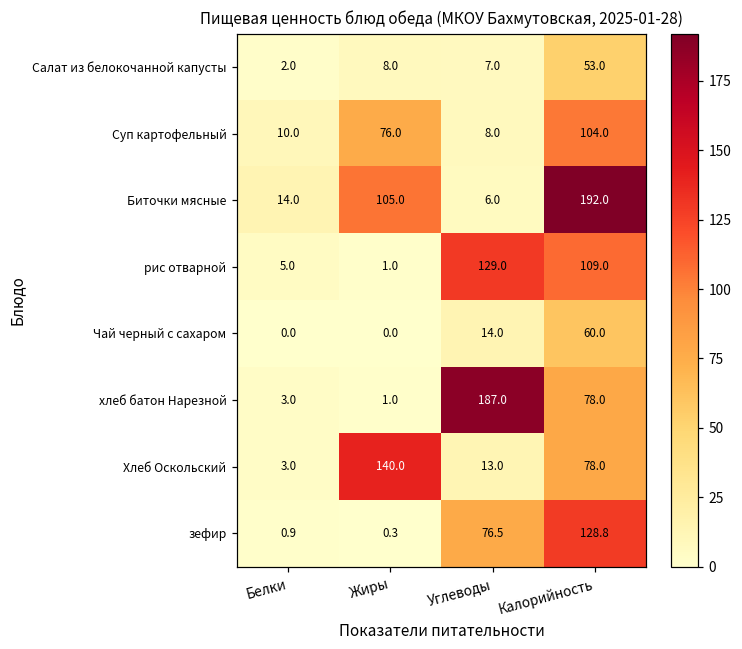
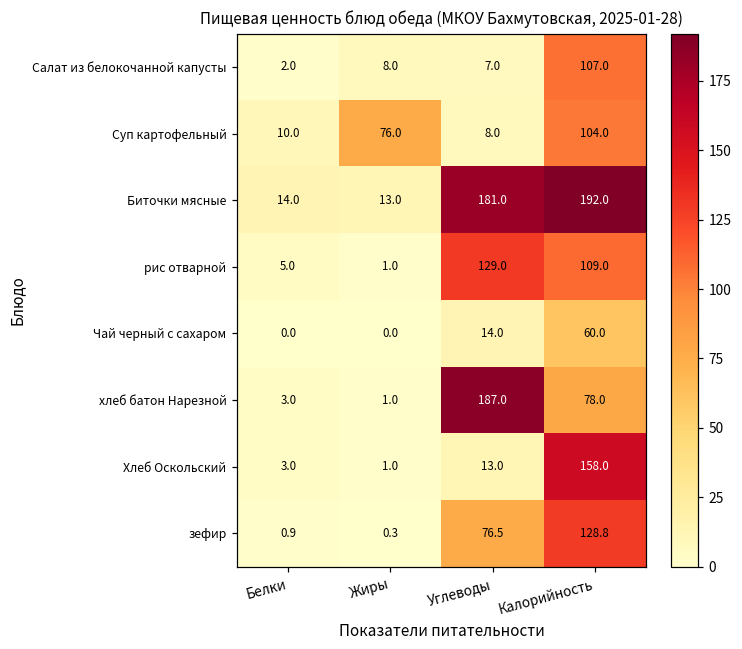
Салат из белокочанной капусты, Калорийность: 53.0 -> 107.0
Биточки мясные, Жиры: 105.0 -> 13.0
Биточки мясные, Углеводы: 6.0 -> 181.0
Хлеб Оскольский, Жиры: 140.0 -> 1.0
Хлеб Оскольский, Калорийность: 78.0 -> 158.0
